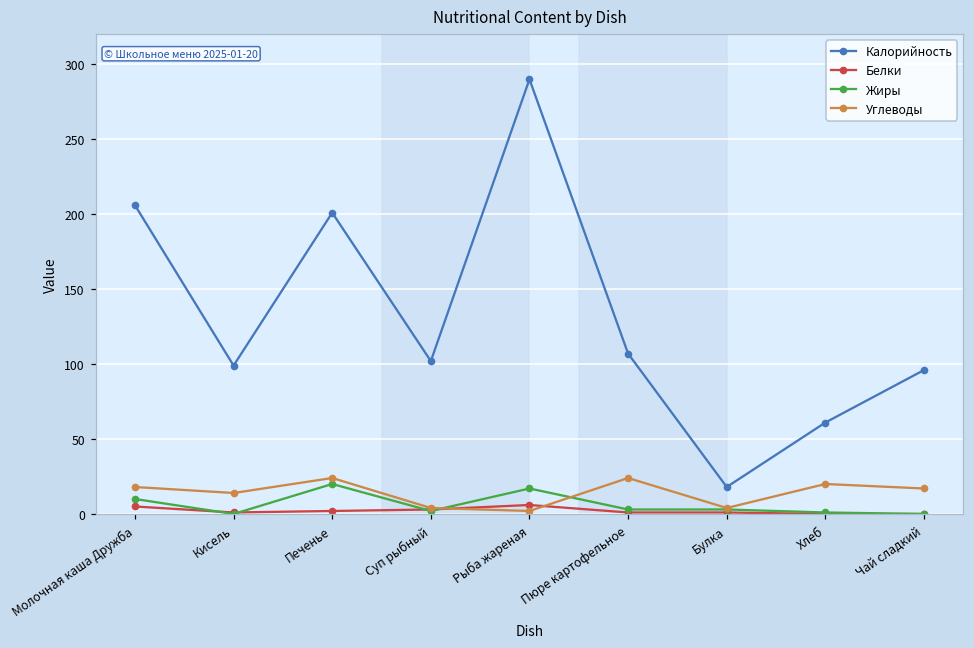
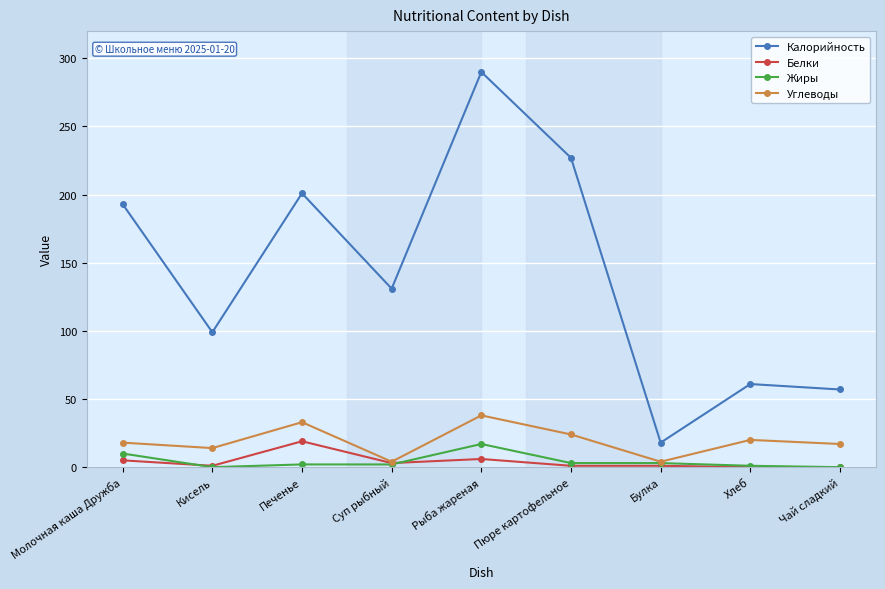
Калорийность, Молочная каша Дружба: 206 -> 193
Белки, Печенье: 2 -> 19
Жиры, Печенье: 20 -> 2
Углеводы, Печенье: 24 -> 33
Калорийность, Суп рыбный: 102 -> 131
Углеводы, Рыба жареная: 2 -> 38
Калорийность, Пюре картофельное: 107 -> 227
Калорийность, Чай сладкий: 96 -> 57
